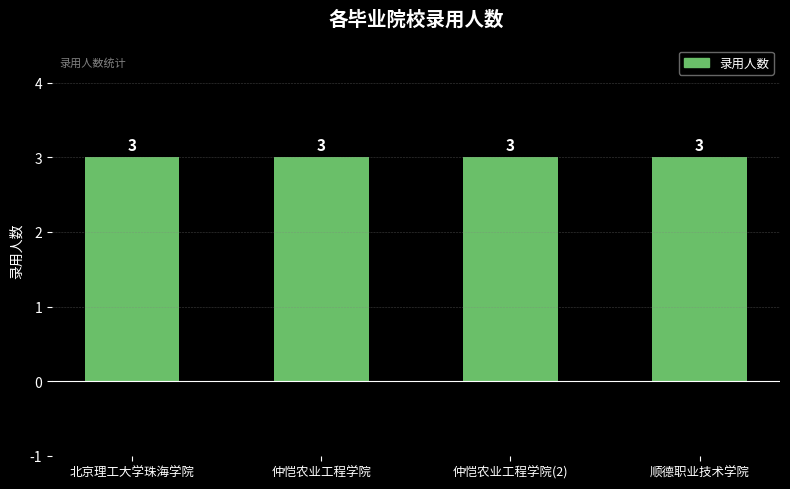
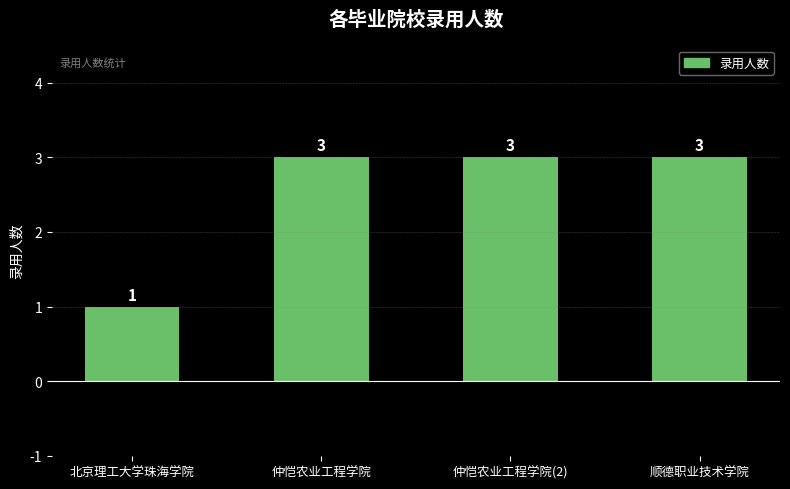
北京理工大学珠海学院: 3 -> 1
